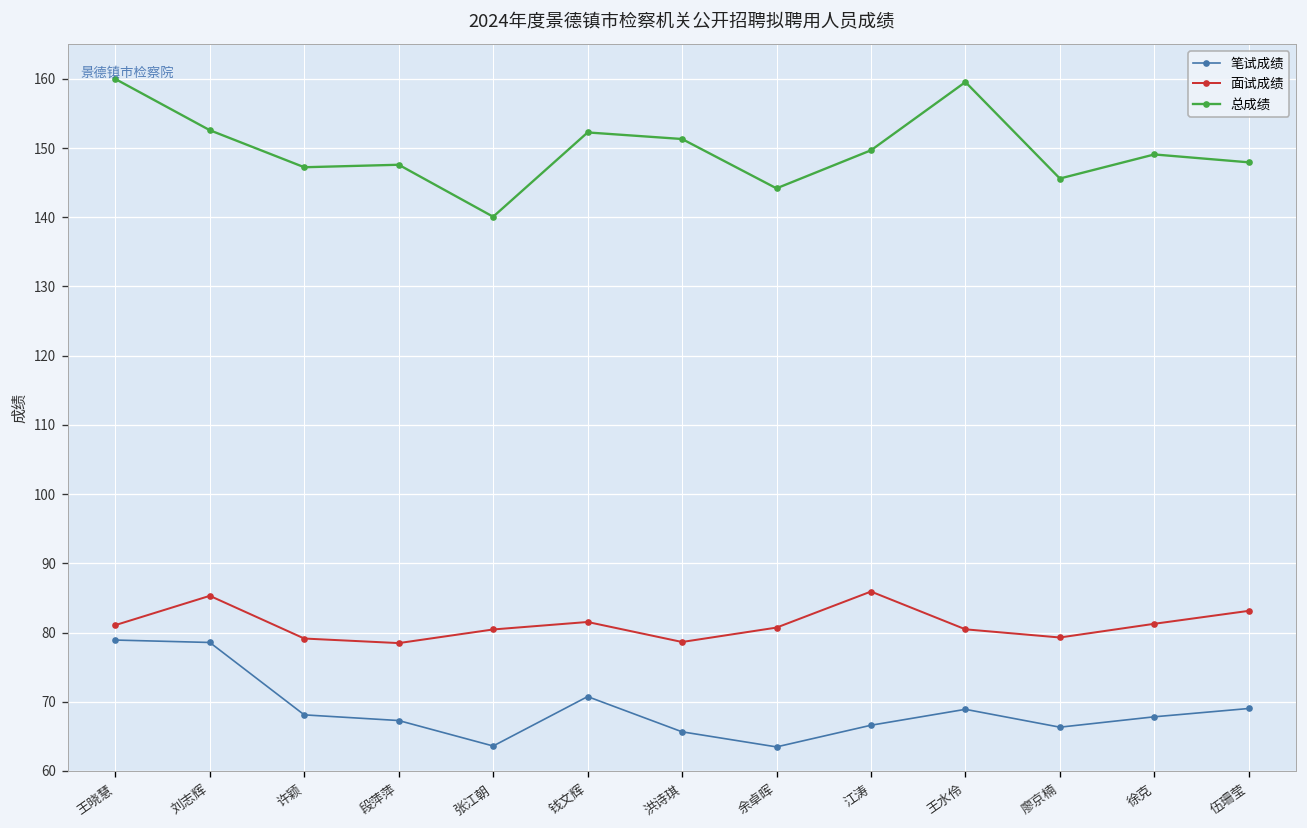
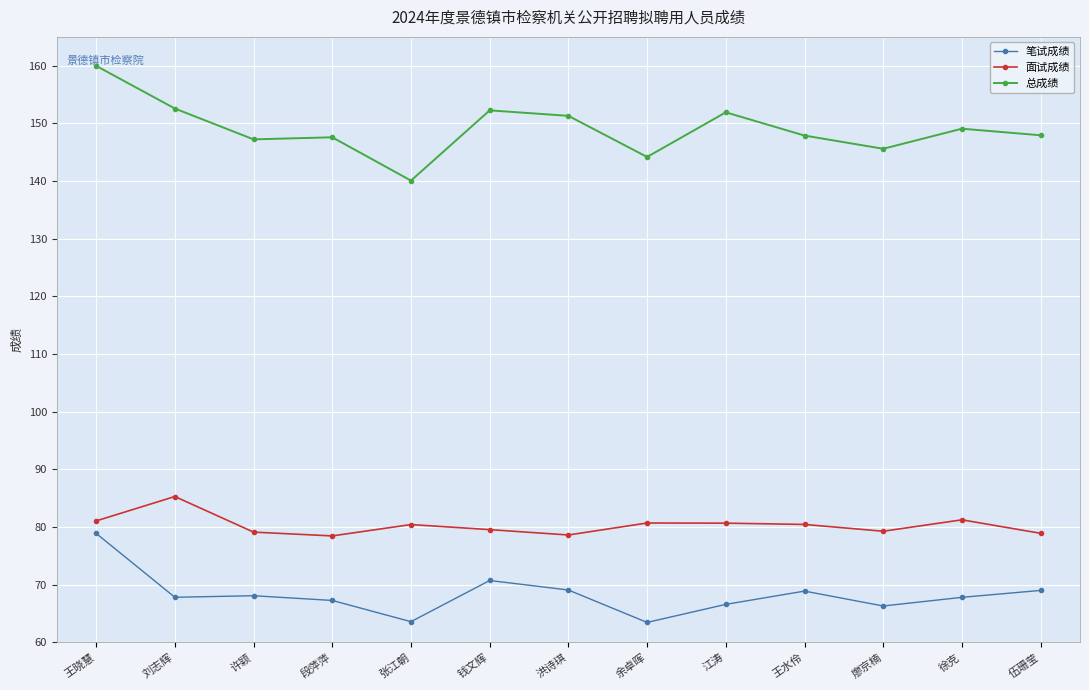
笔试成绩, 刘志辉: 79 -> 68
面试成绩, 钱文辉: 82 -> 80
笔试成绩, 洪诗琪: 66 -> 69
面试成绩, 江涛: 86 -> 81
总成绩, 江涛: 150 -> 152
总成绩, 王水伶: 160 -> 148
面试成绩, 伍珊莹: 83 -> 79
